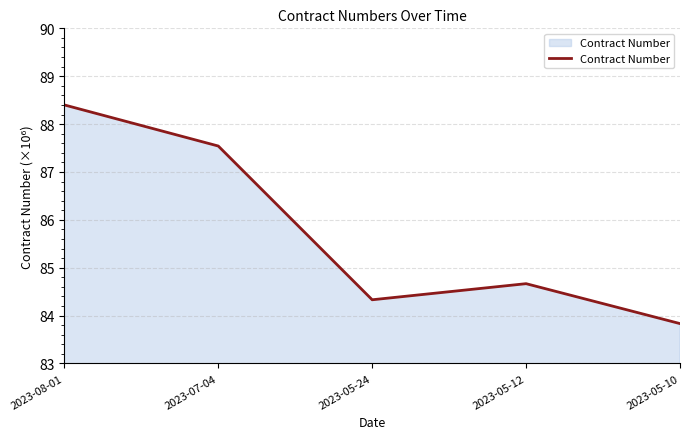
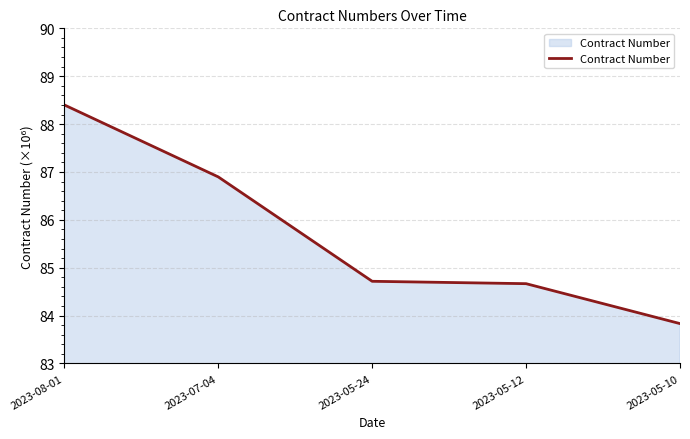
2023-07-04: 87.5 -> 86.9
2023-05-24: 84.3 -> 84.7
